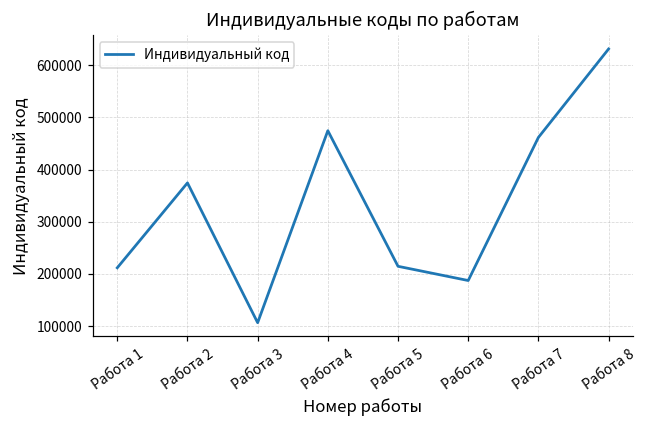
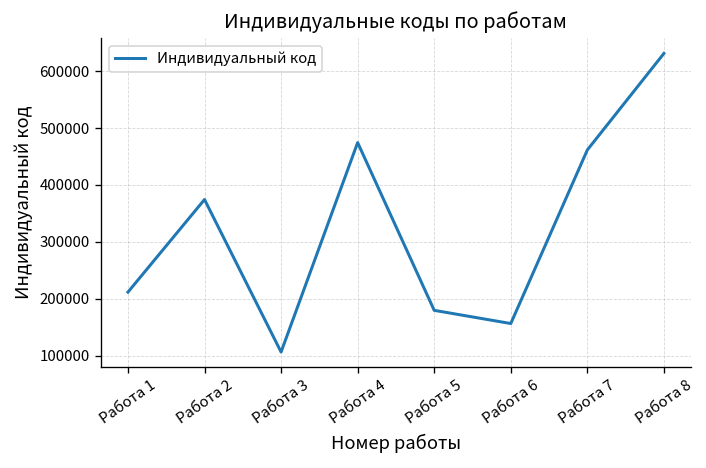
Работа 5: 210000 -> 180000
Работа 6: 190000 -> 160000
